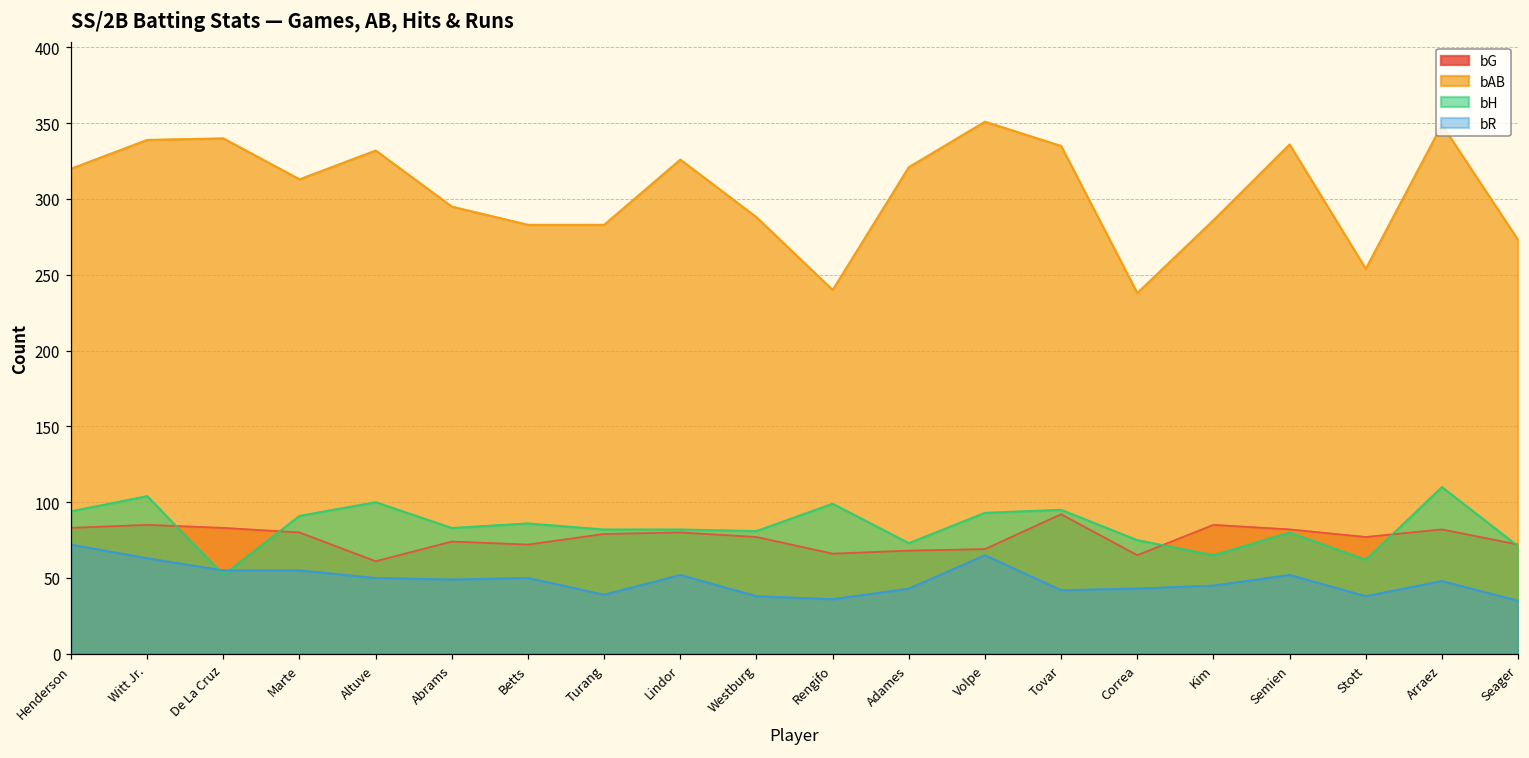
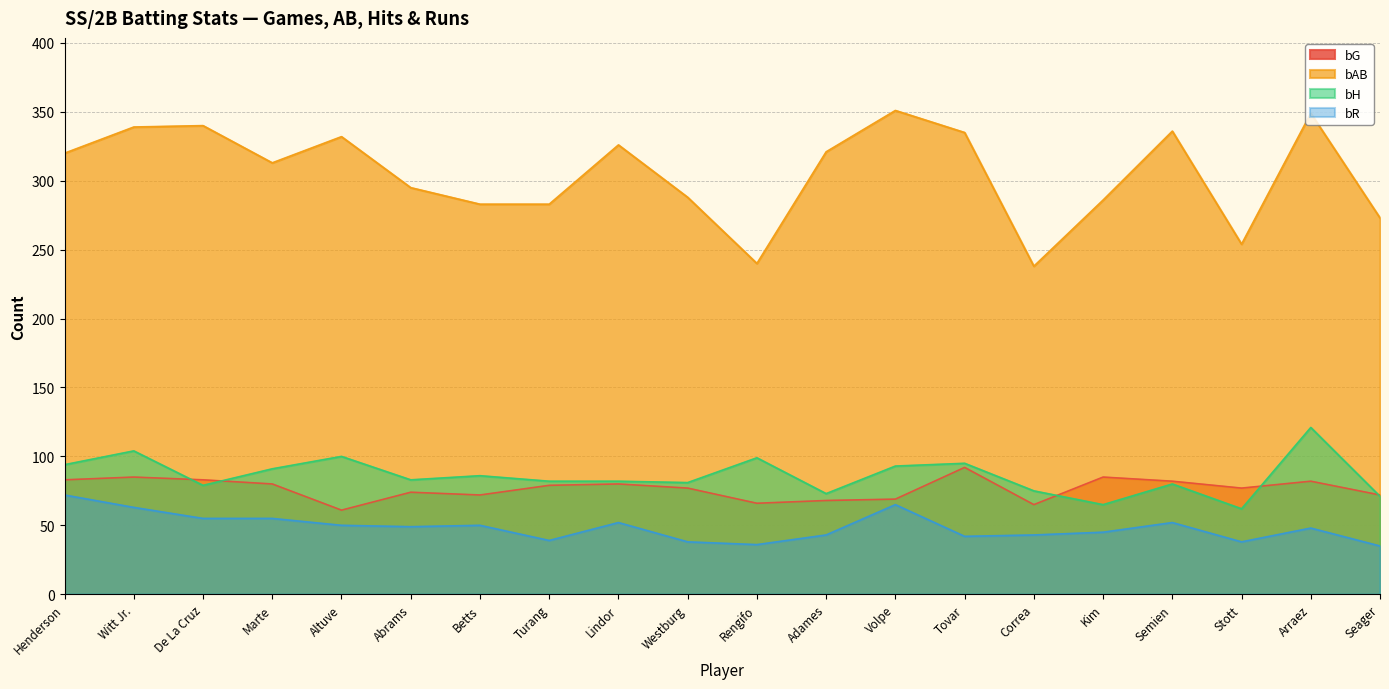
bH, De La Cruz: 52 -> 79
bH, Arraez: 110 -> 121
